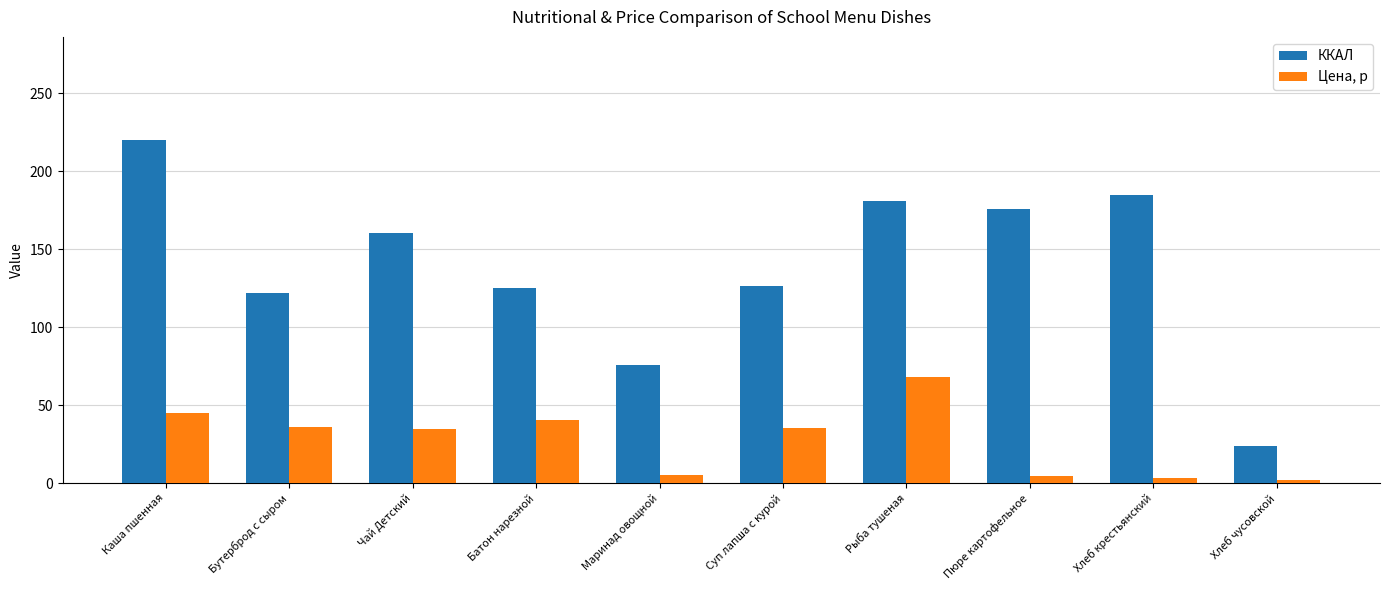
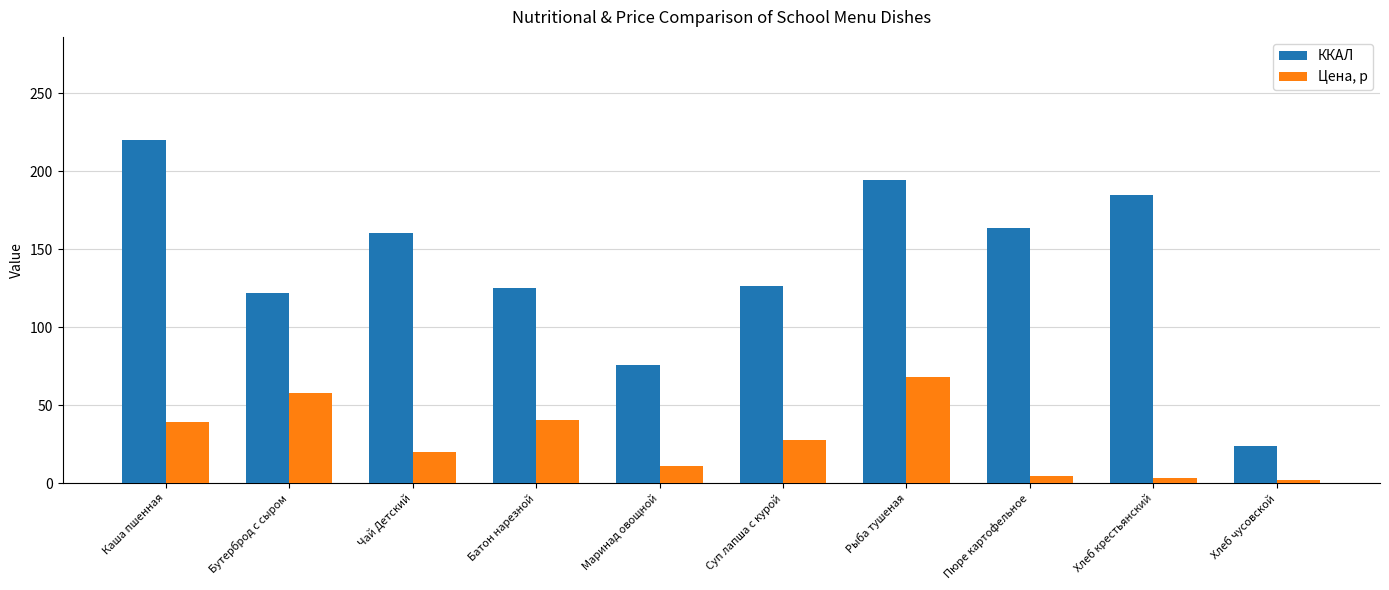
Цена, р, Каша пшенная: 45 -> 39
Цена, р, Бутерброд с сыром: 36 -> 58
Цена, р, Чай Детский: 35 -> 20
Цена, р, Маринад овощной: 5 -> 11
Цена, р, Суп лапша с курой: 35 -> 27
ККАЛ, Рыба тушеная: 181 -> 195
ККАЛ, Пюре картофельное: 176 -> 164
